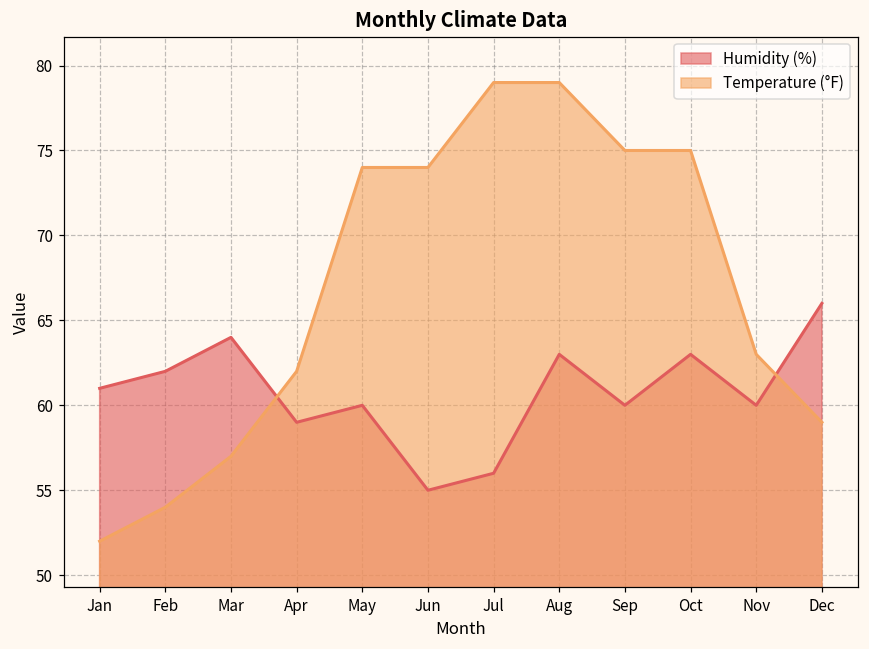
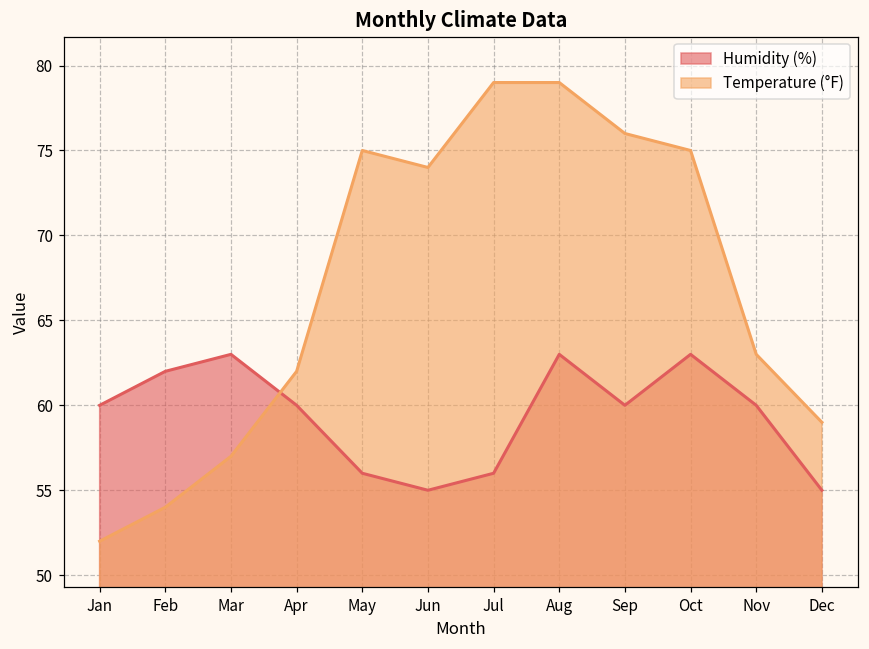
Humidity (%), Jan: 61 -> 60
Humidity (%), Mar: 64 -> 63
Humidity (%), Apr: 59 -> 60
Humidity (%), May: 60 -> 56
Temperature (°F), May: 74 -> 75
Temperature (°F), Sep: 75 -> 76
Humidity (%), Dec: 66 -> 55
